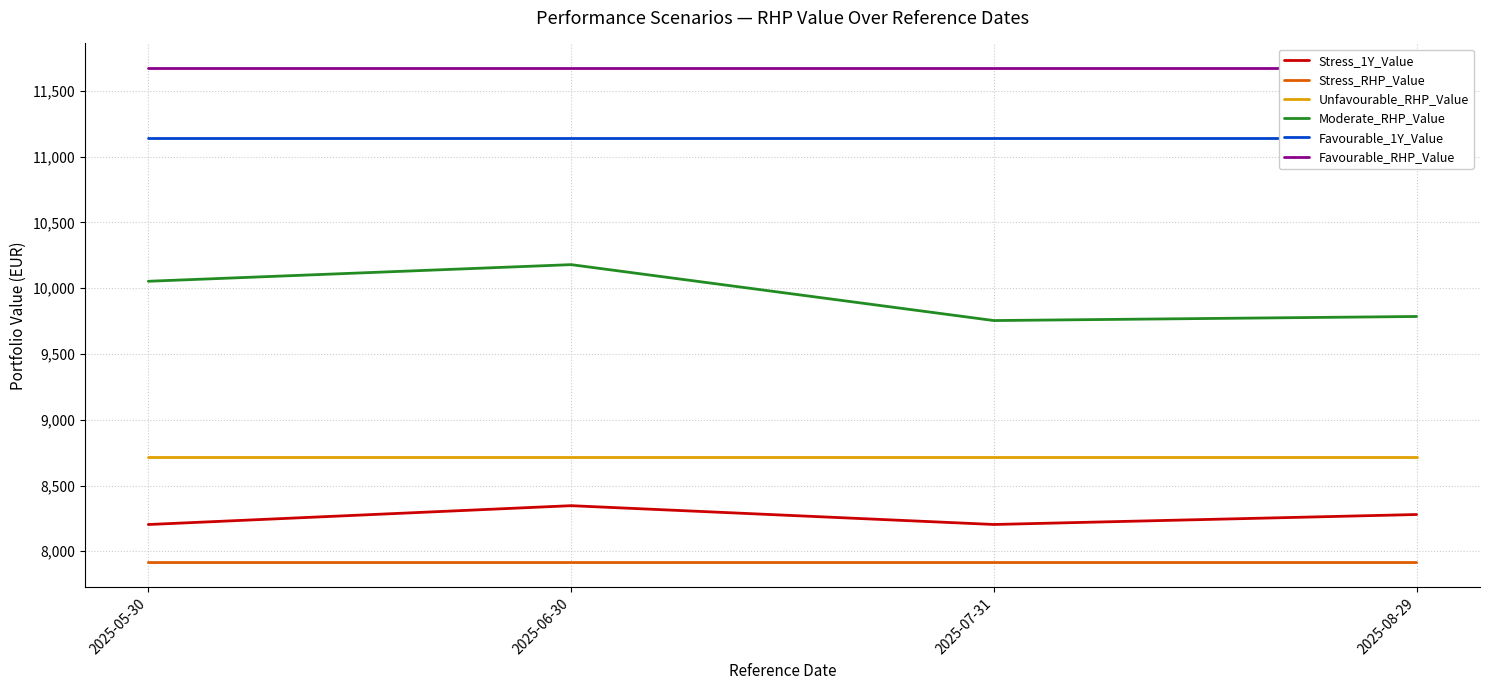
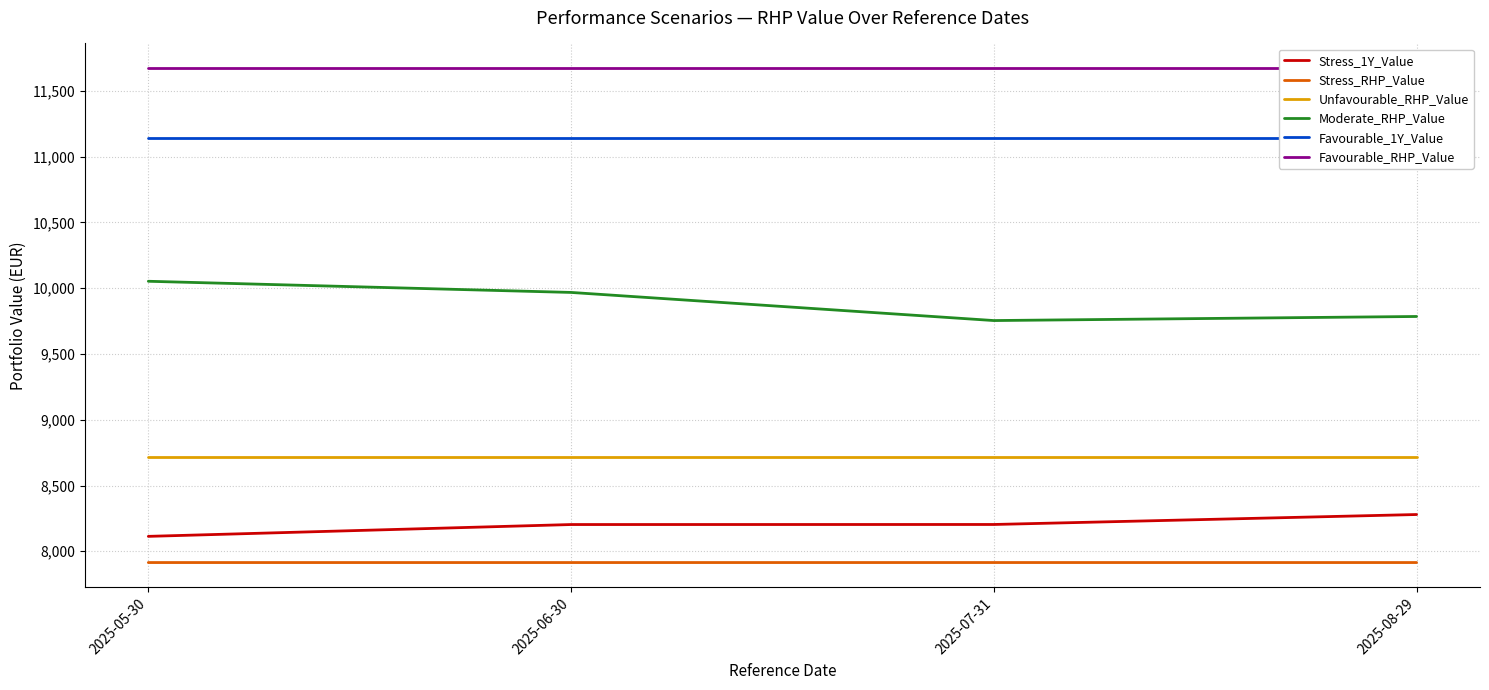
Stress_1Y_Value, 2025-05-30: 8,200 -> 8,110
Stress_1Y_Value, 2025-06-30: 8,350 -> 8,200
Moderate_RHP_Value, 2025-06-30: 10,180 -> 9,970
